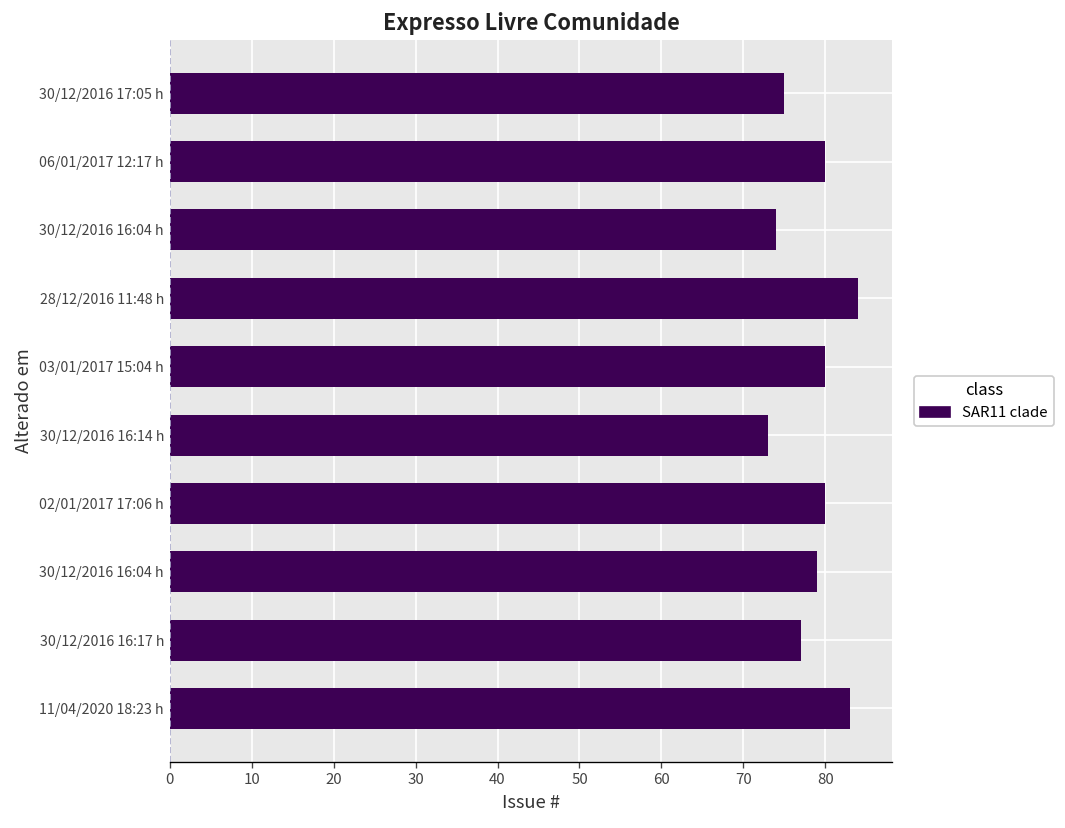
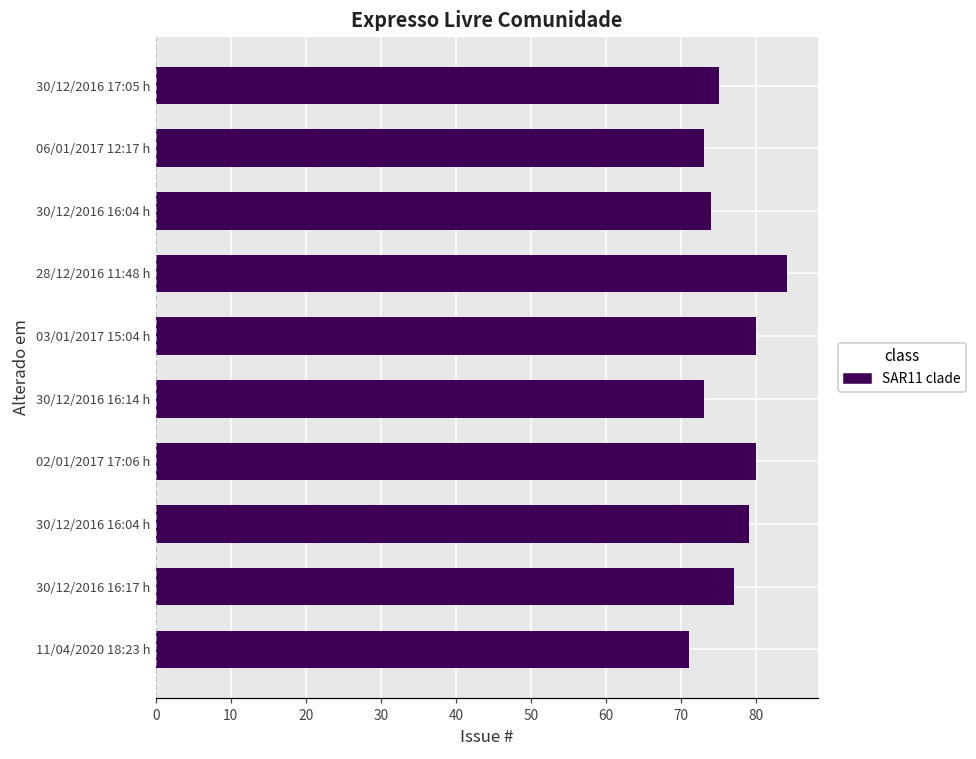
06/01/2017 12:17 h: 80 -> 73
11/04/2020 18:23 h: 83 -> 71
